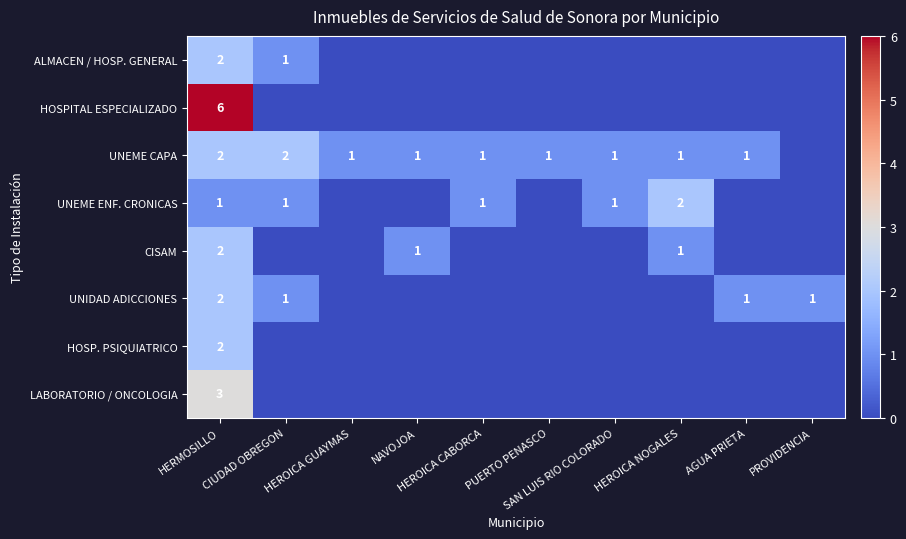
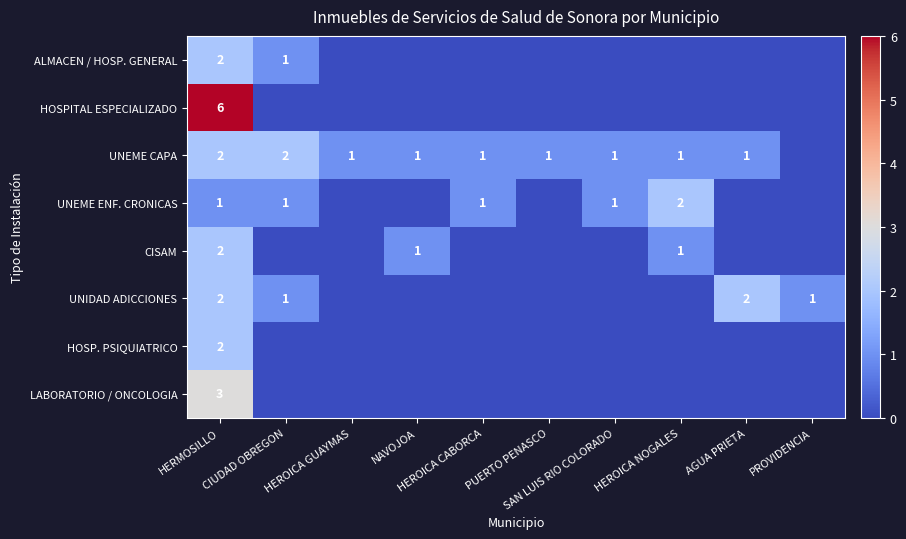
UNIDAD ADICCIONES, AGUA PRIETA: 1 -> 2
